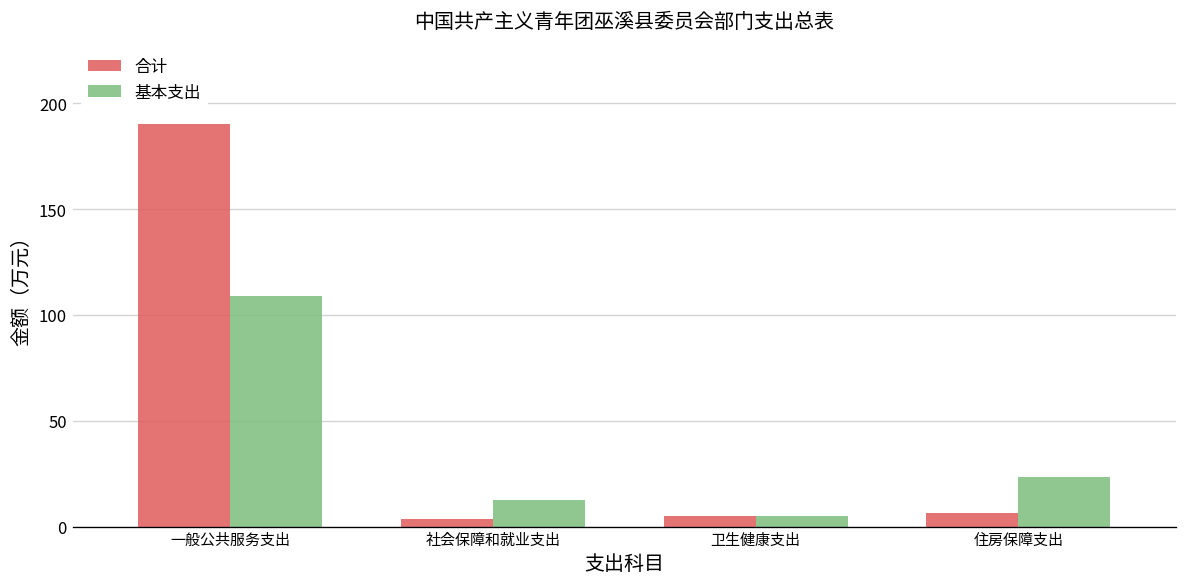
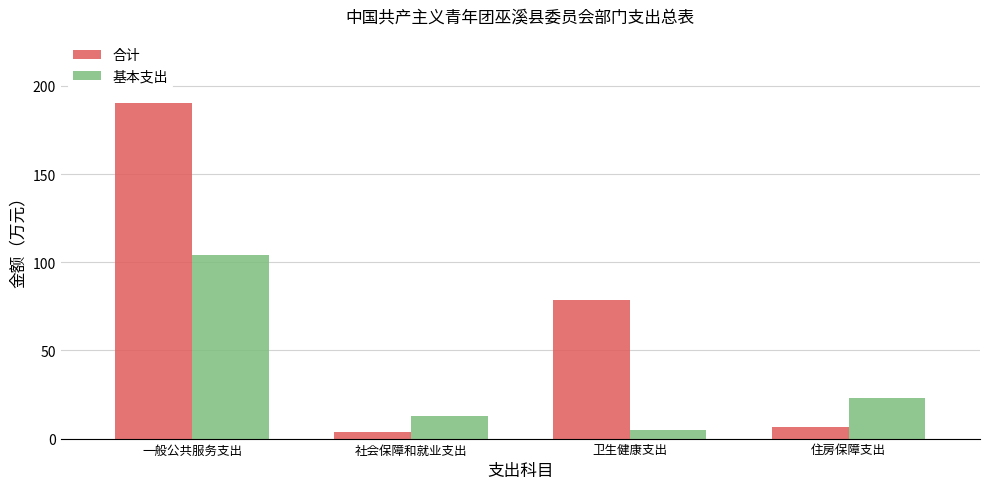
基本支出, 一般公共服务支出: 109 -> 104
合计, 卫生健康支出: 5 -> 78
